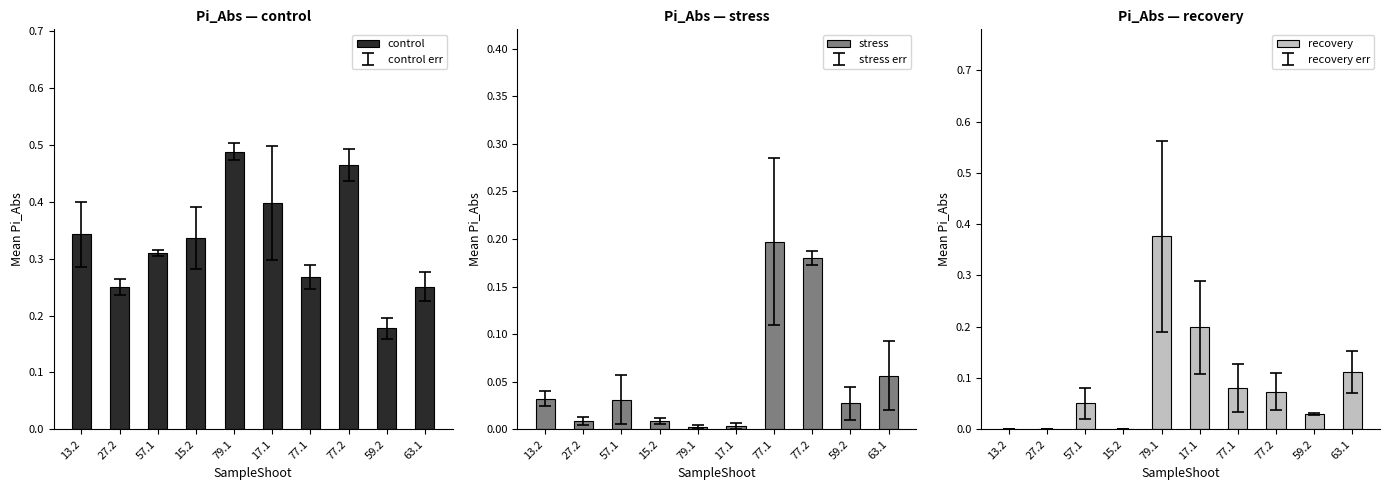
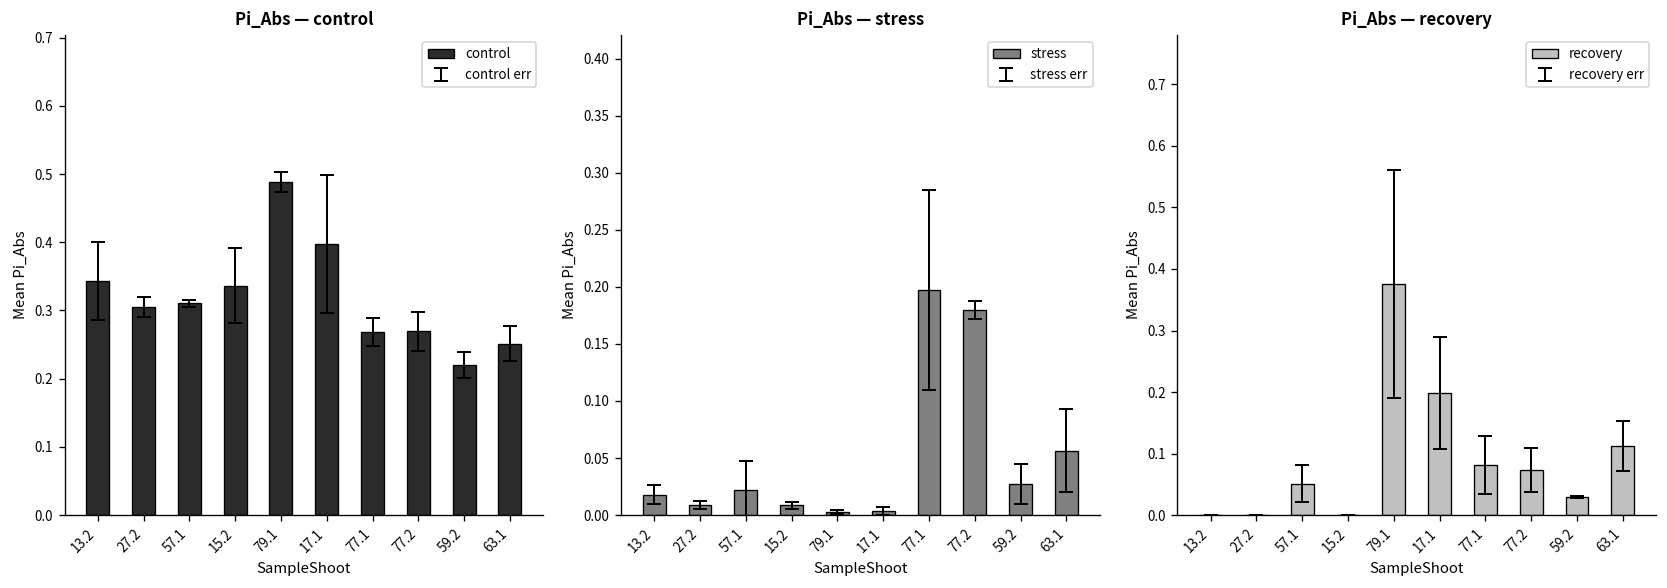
Pi_Abs — control, control, 27.2: 0.25 -> 0.30
Pi_Abs — control, control, 77.2: 0.46 -> 0.27
Pi_Abs — control, control, 59.2: 0.18 -> 0.22
Pi_Abs — stress, stress, 13.2: 0.03 -> 0.02
Pi_Abs — stress, stress, 57.1: 0.03 -> 0.02
